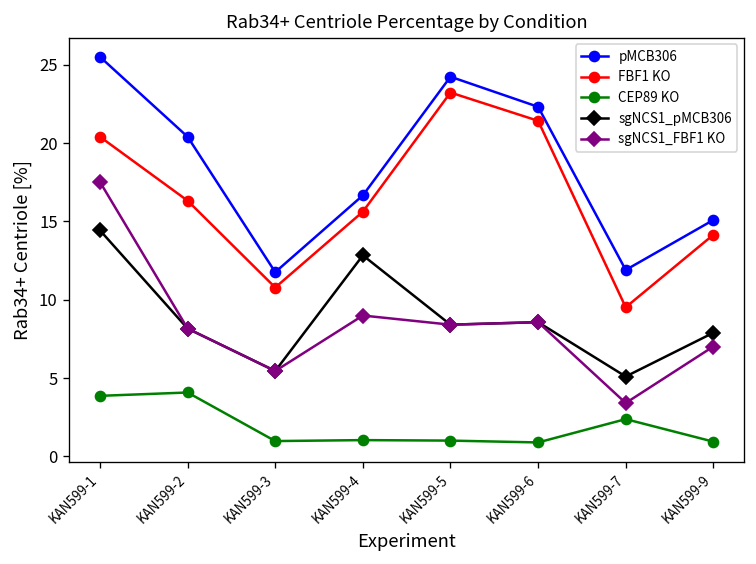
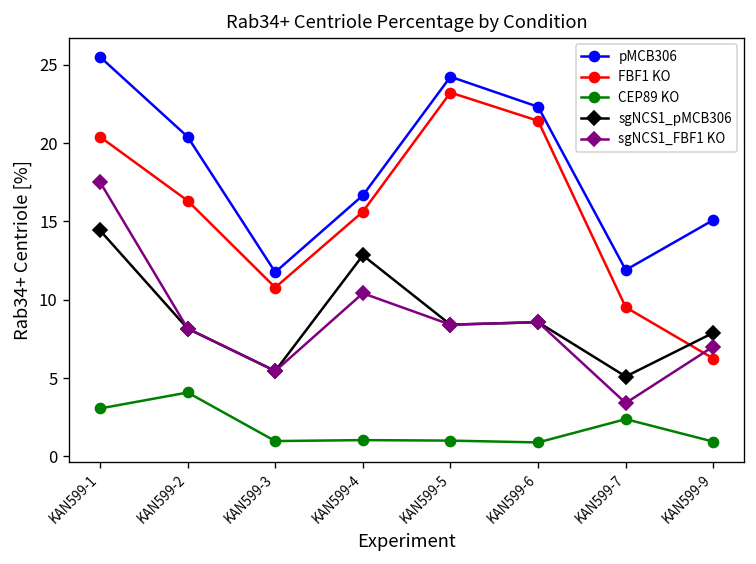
CEP89 KO, KAN599-1: 3.9 -> 3.1
sgNCS1_FBF1 KO, KAN599-4: 9.0 -> 10.4
FBF1 KO, KAN599-9: 14.2 -> 6.2
